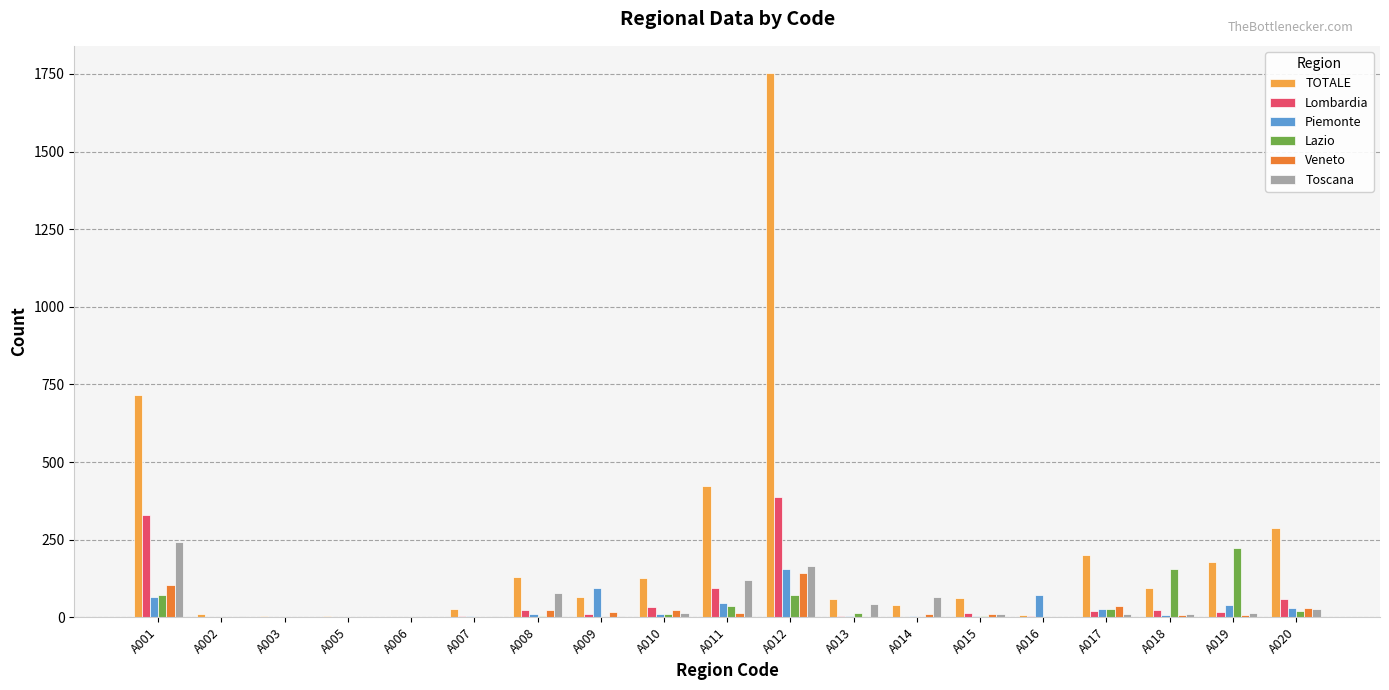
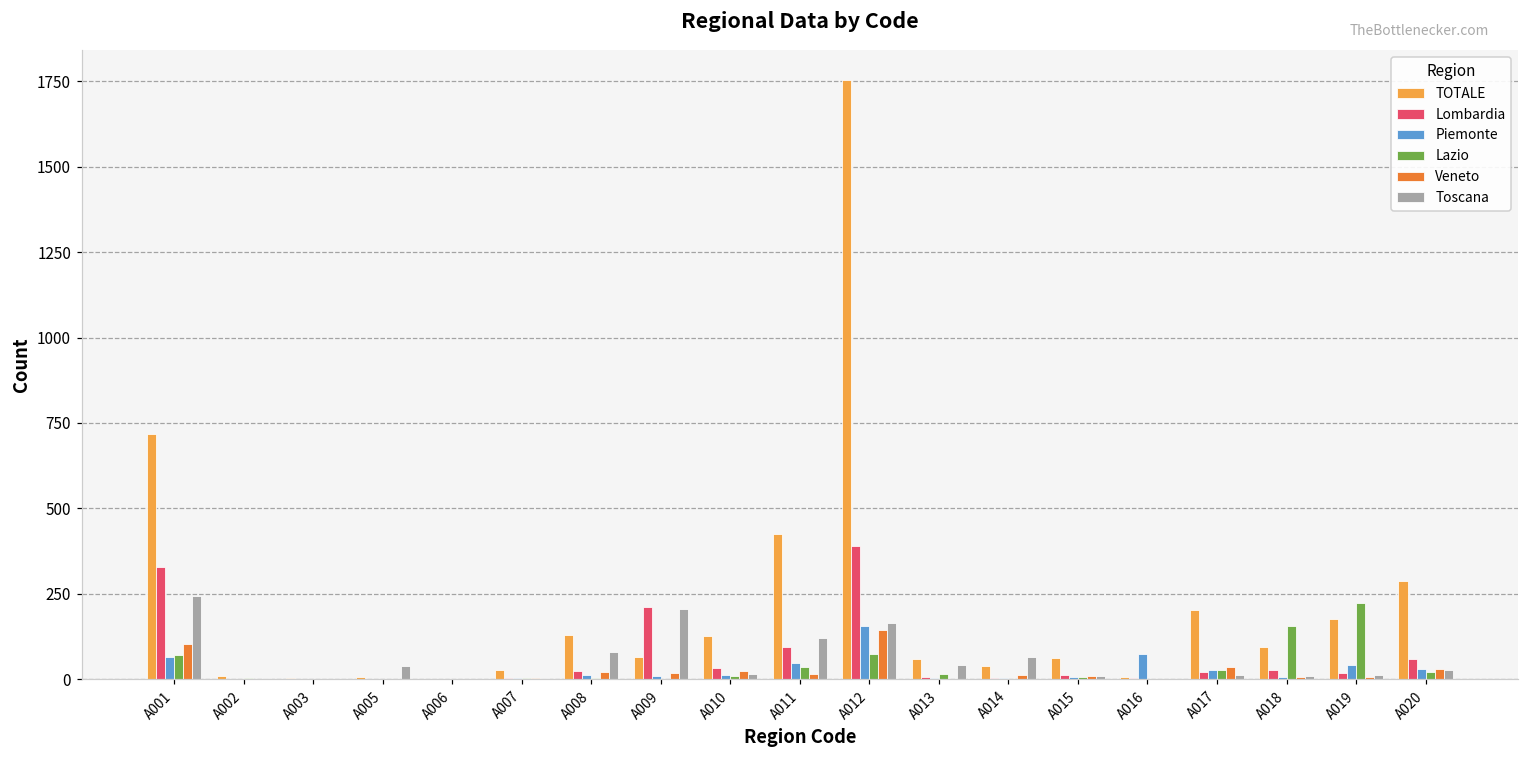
Toscana, A005: 0 -> 40
Lombardia, A009: 10 -> 210
Piemonte, A009: 90 -> 10
Toscana, A009: 10 -> 210
